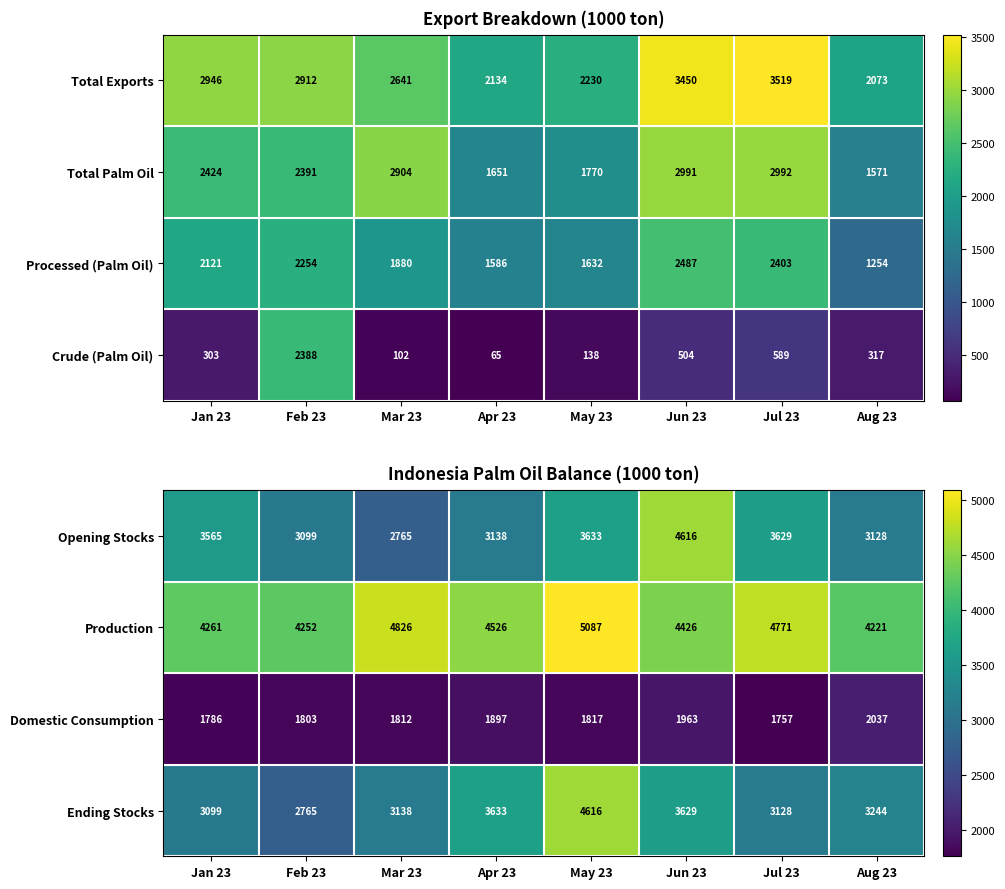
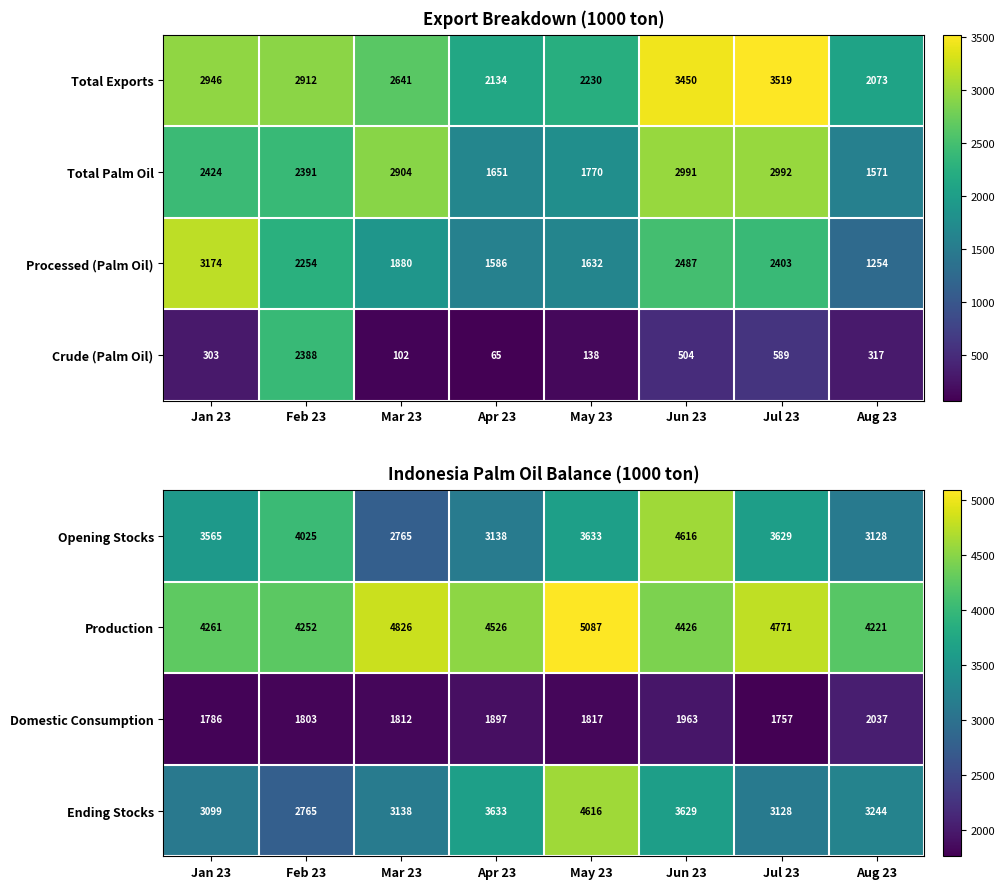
Export Breakdown (1000 ton), Processed (Palm Oil), Jan 23: 2121 -> 3174
Indonesia Palm Oil Balance (1000 ton), Opening Stocks, Feb 23: 3099 -> 4025
